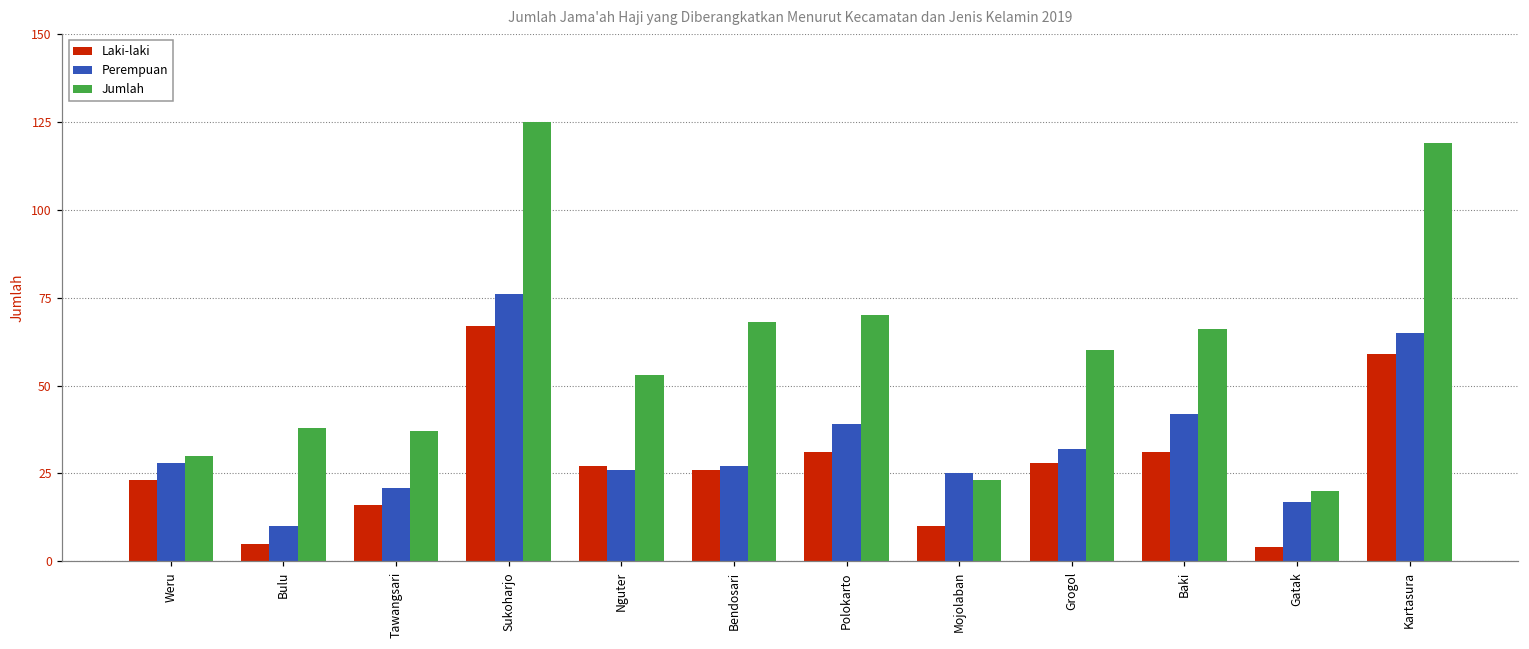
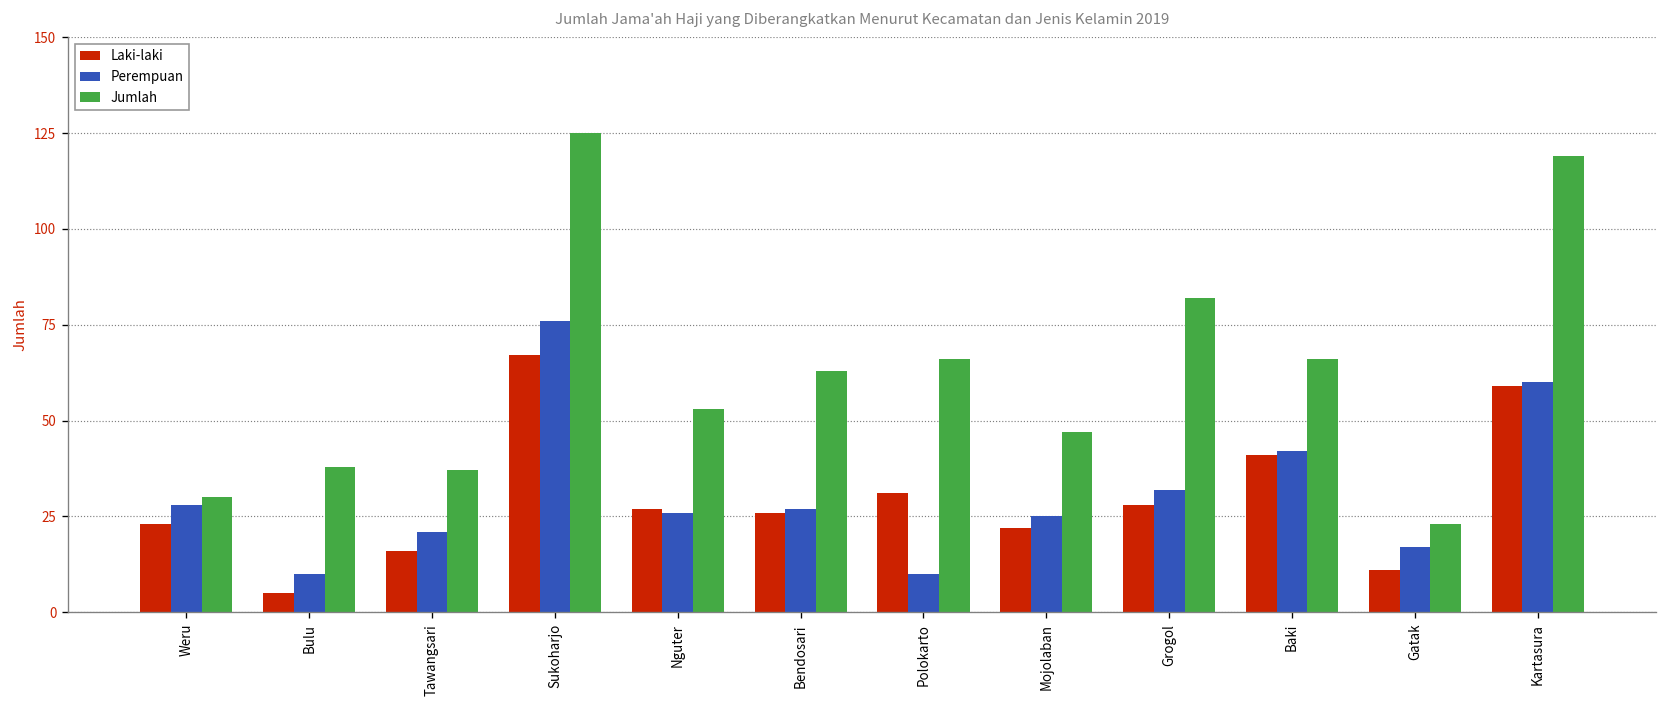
Jumlah, Bendosari: 68 -> 63
Perempuan, Polokarto: 39 -> 10
Jumlah, Polokarto: 70 -> 66
Laki-laki, Mojolaban: 10 -> 22
Jumlah, Mojolaban: 23 -> 47
Jumlah, Grogol: 60 -> 82
Laki-laki, Baki: 31 -> 41
Laki-laki, Gatak: 4 -> 11
Jumlah, Gatak: 20 -> 23
Perempuan, Kartasura: 65 -> 60
